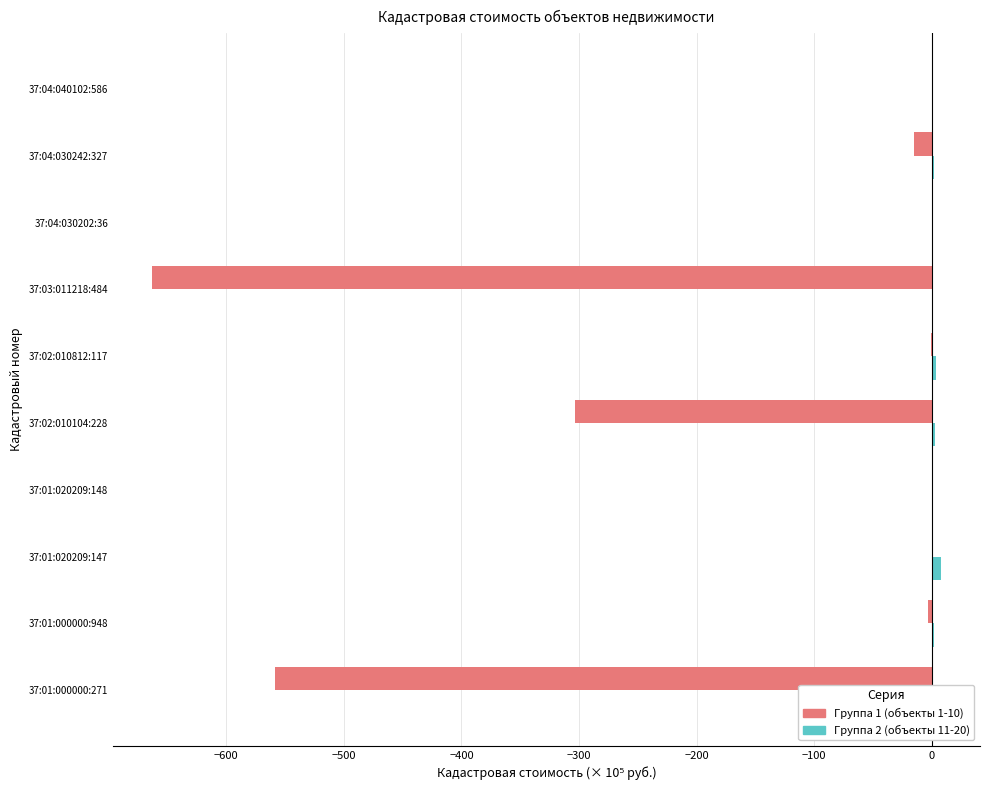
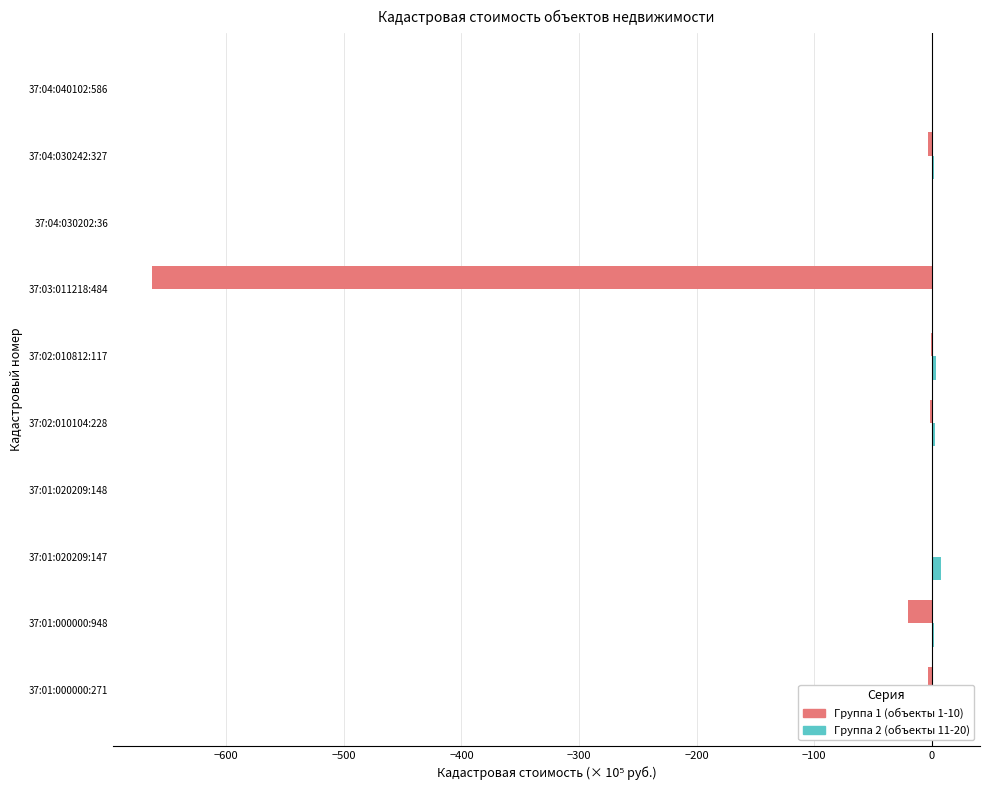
Группа 1 (объекты 1-10), 37:04:030242:327: -15 -> -3
Группа 1 (объекты 1-10), 37:02:010104:228: -303 -> -2
Группа 1 (объекты 1-10), 37:01:000000:948: -3 -> -20
Группа 1 (объекты 1-10), 37:01:000000:271: -559 -> -3
